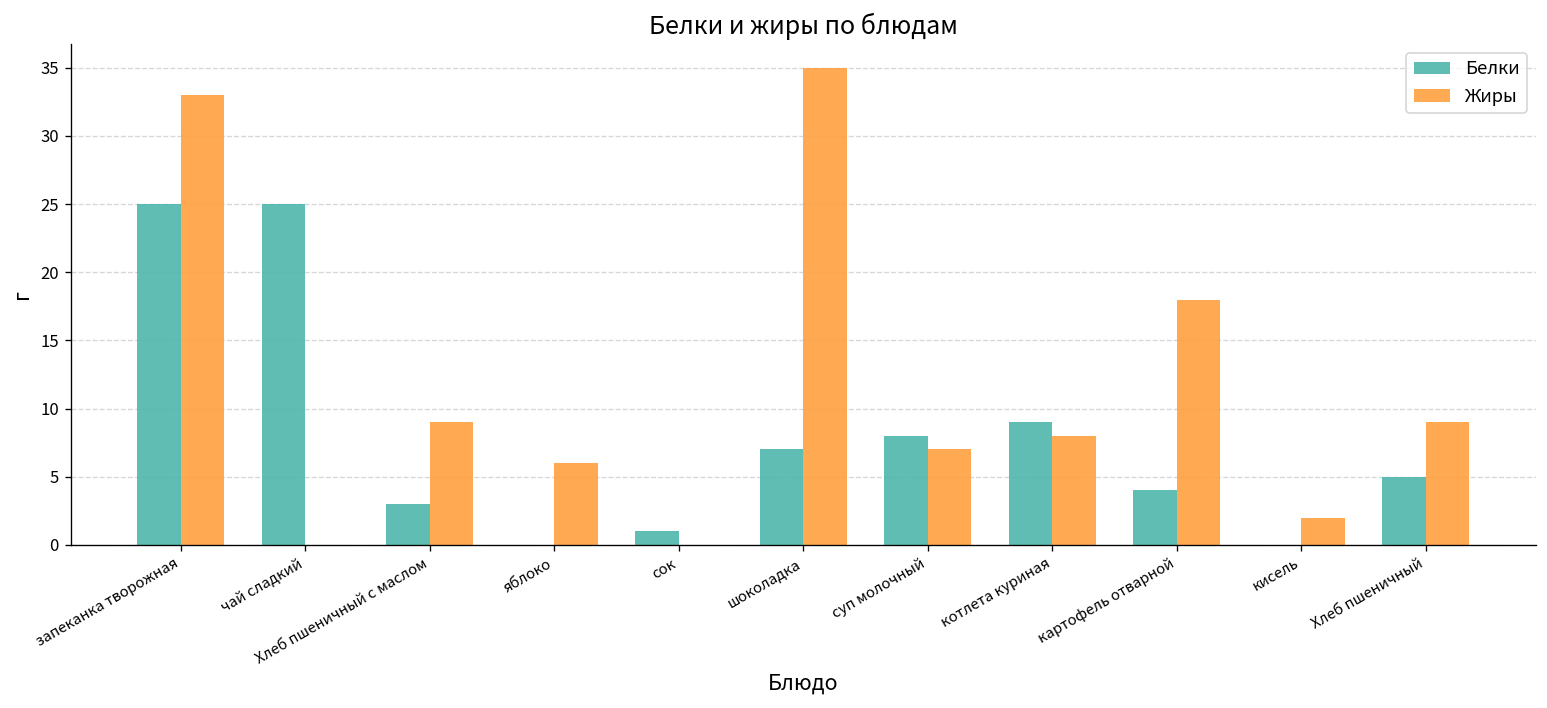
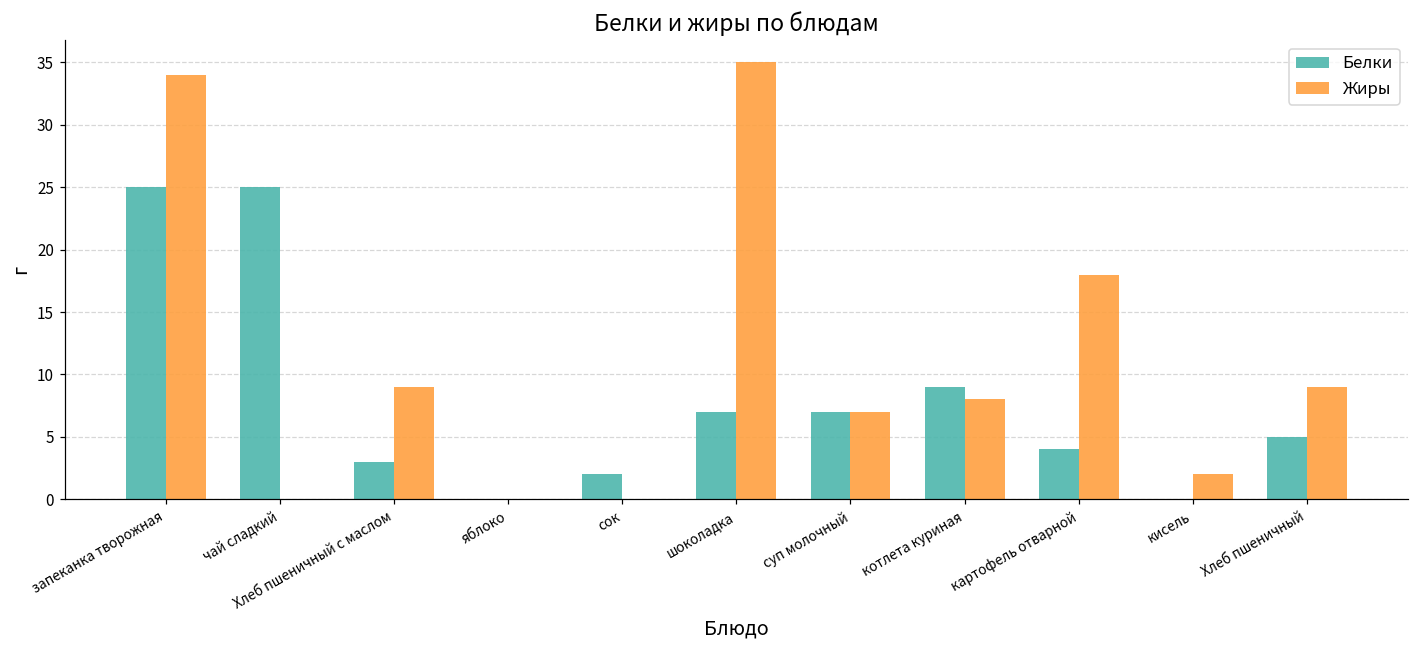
Жиры, запеканка творожная: 33 -> 34
Жиры, яблоко: 6 -> 0
Белки, сок: 1 -> 2
Белки, суп молочный: 8 -> 7
